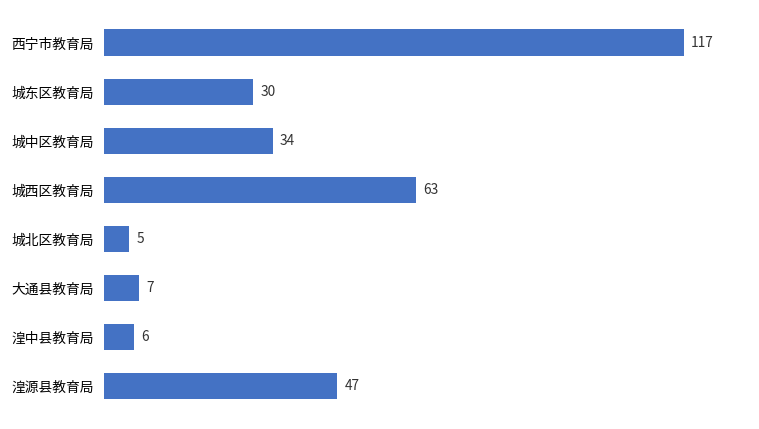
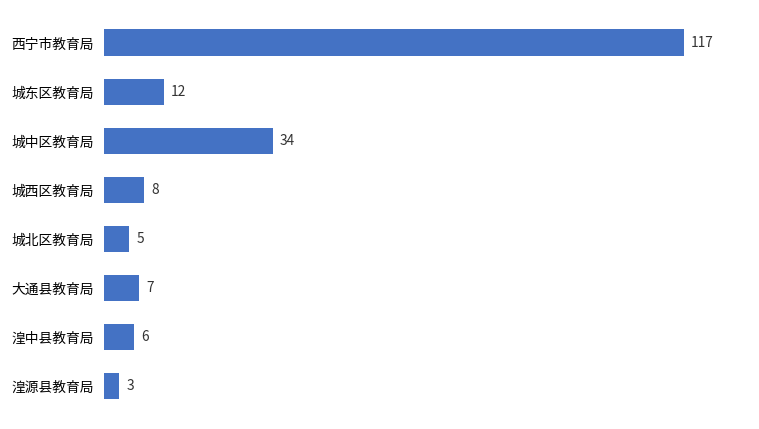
城东区教育局: 30 -> 12
城西区教育局: 63 -> 8
湟源县教育局: 47 -> 3
